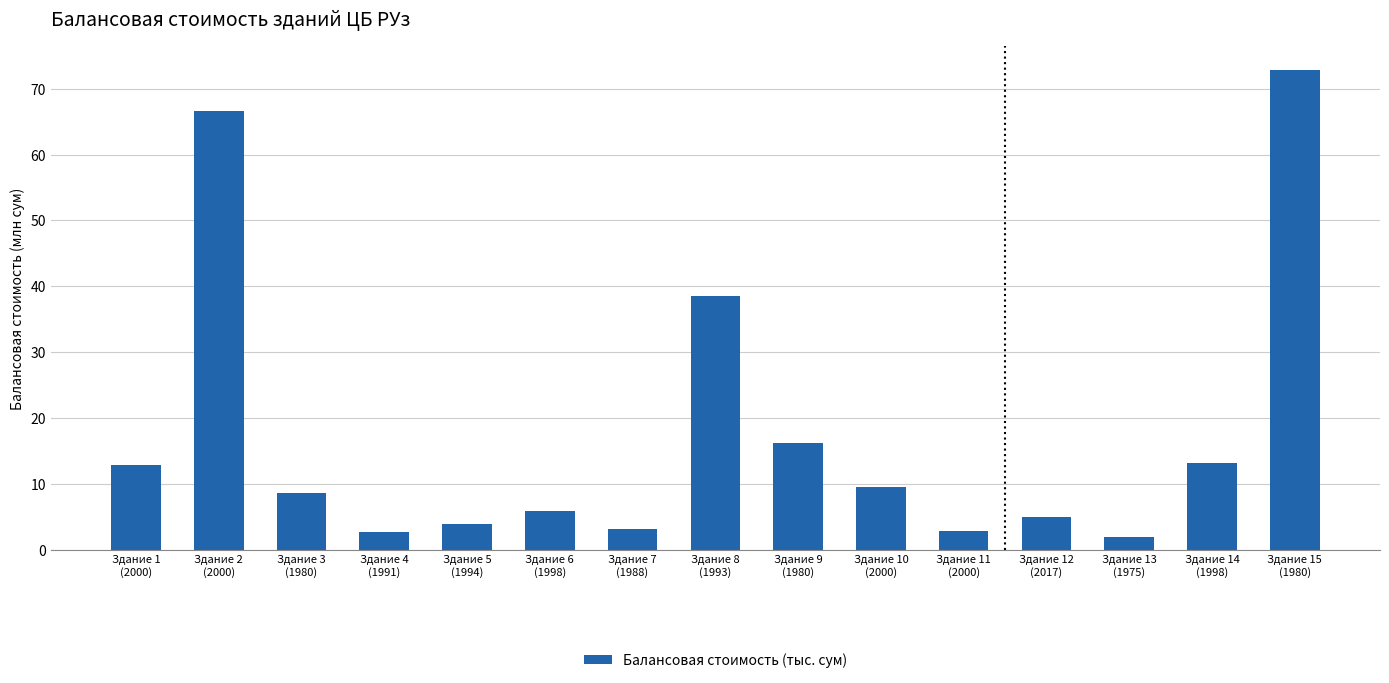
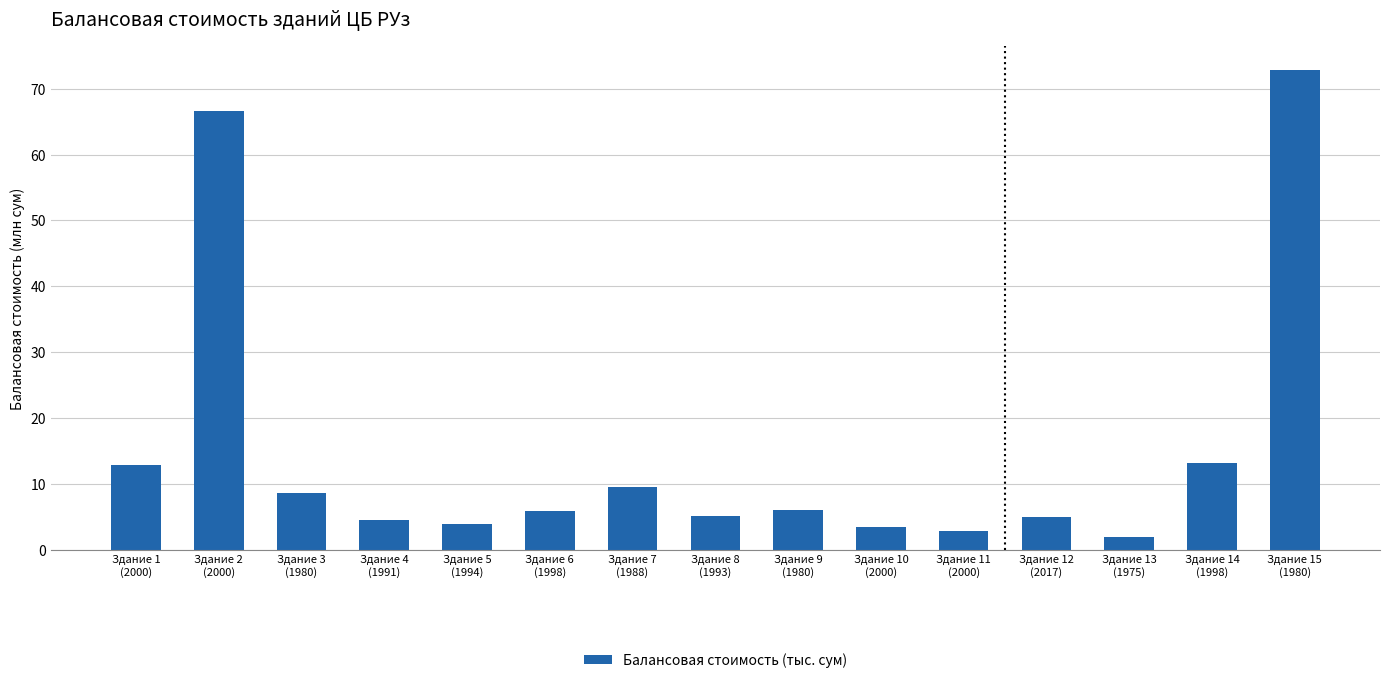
Здание 4 (1991): 3 -> 5
Здание 7 (1988): 3 -> 9
Здание 8 (1993): 39 -> 5
Здание 9 (1980): 16 -> 6
Здание 10 (2000): 10 -> 3
